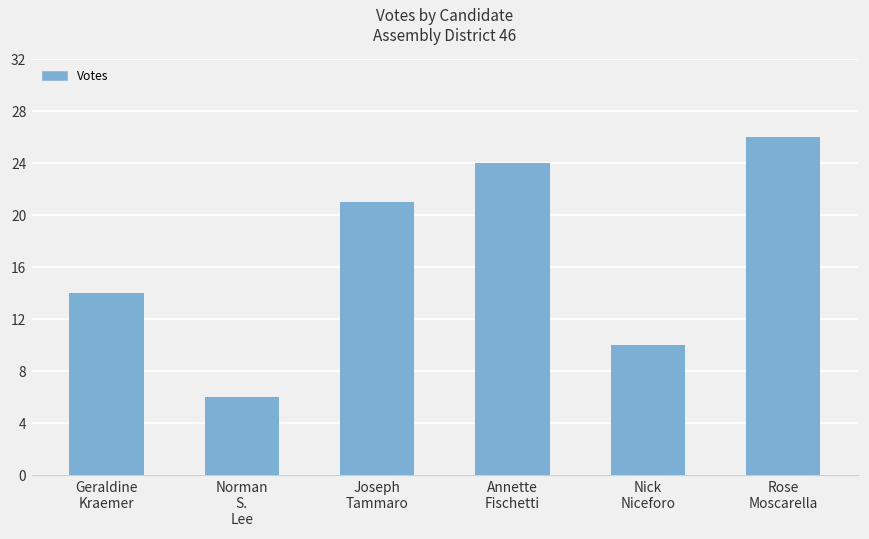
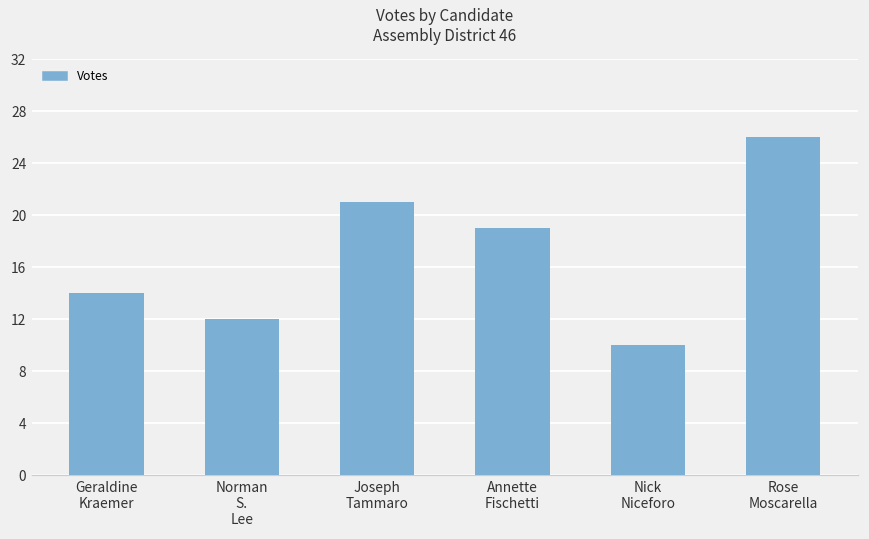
Norman S. Lee: 6 -> 12
Annette Fischetti: 24 -> 19
